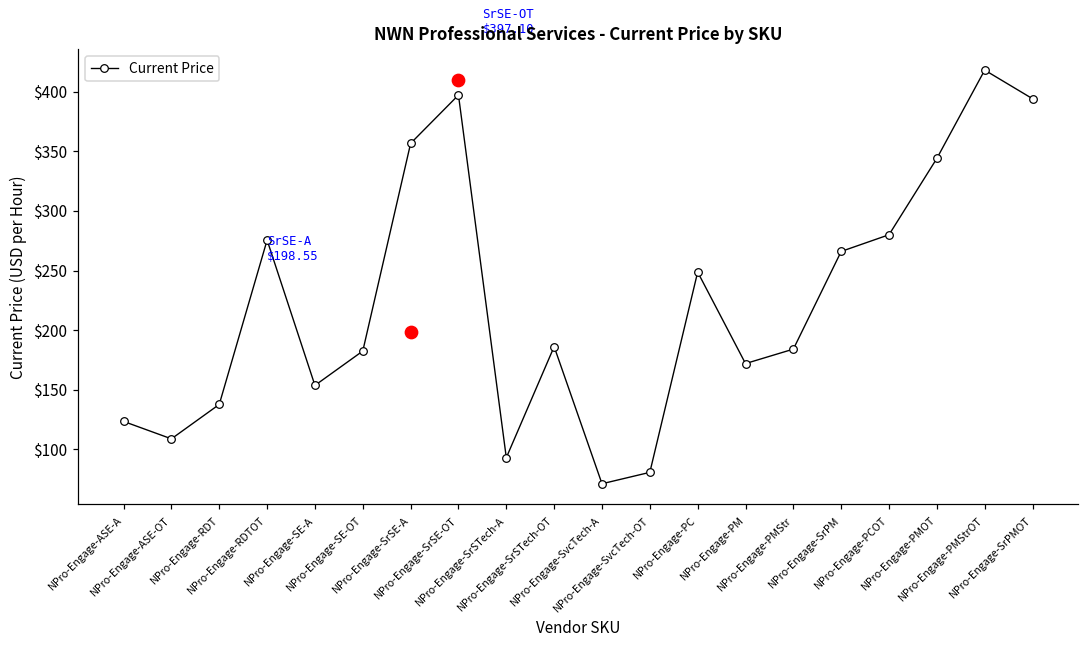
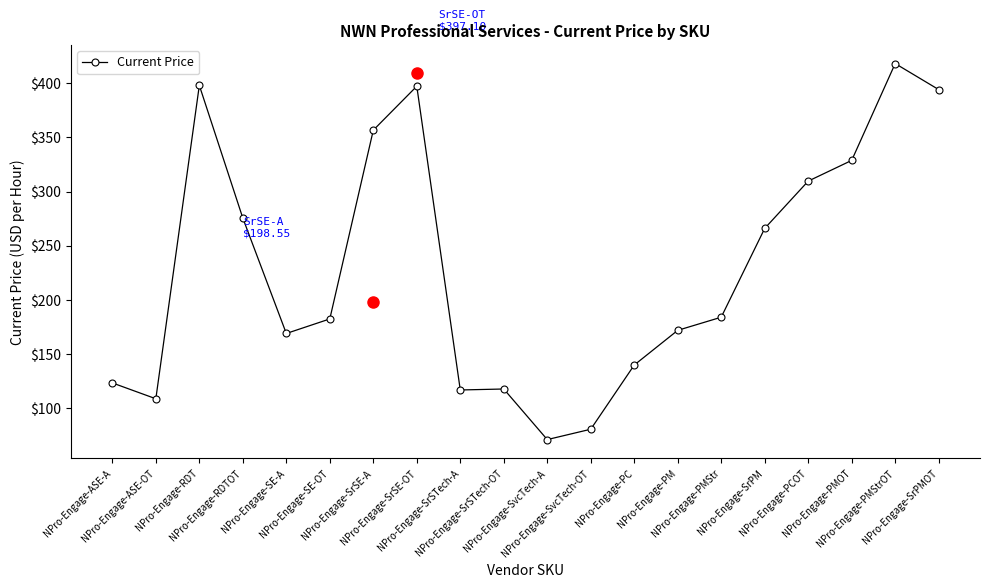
Current Price, NPro-Engage-RDT: $138 -> $398
Current Price, NPro-Engage-SE-A: $154 -> $169
Current Price, NPro-Engage-SrSTech-A: $93 -> $117
Current Price, NPro-Engage-SrSTech-OT: $186 -> $118
Current Price, NPro-Engage-PC: $249 -> $140
Current Price, NPro-Engage-PCOT: $280 -> $310
Current Price, NPro-Engage-PMOT: $344 -> $329
